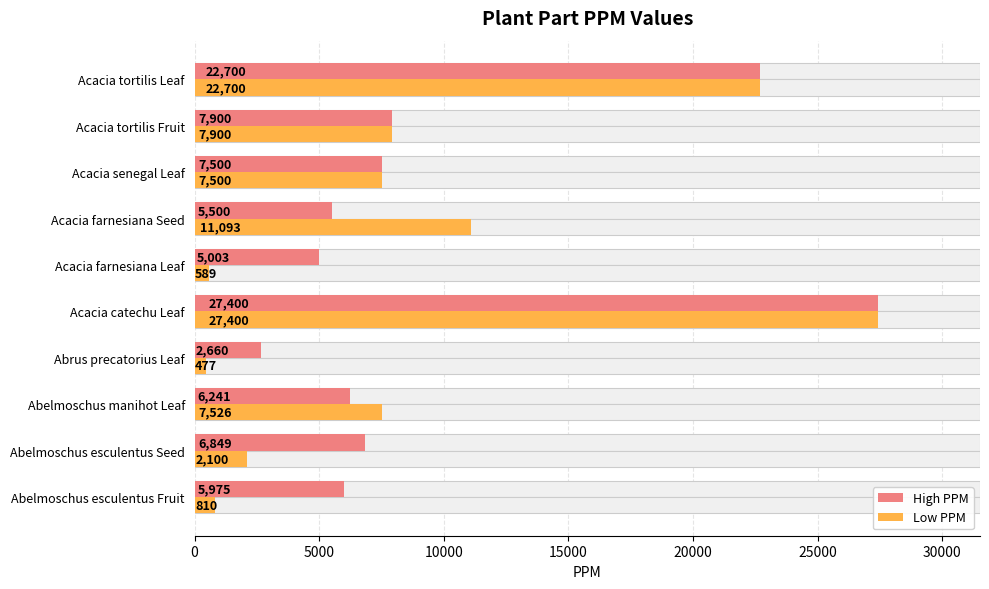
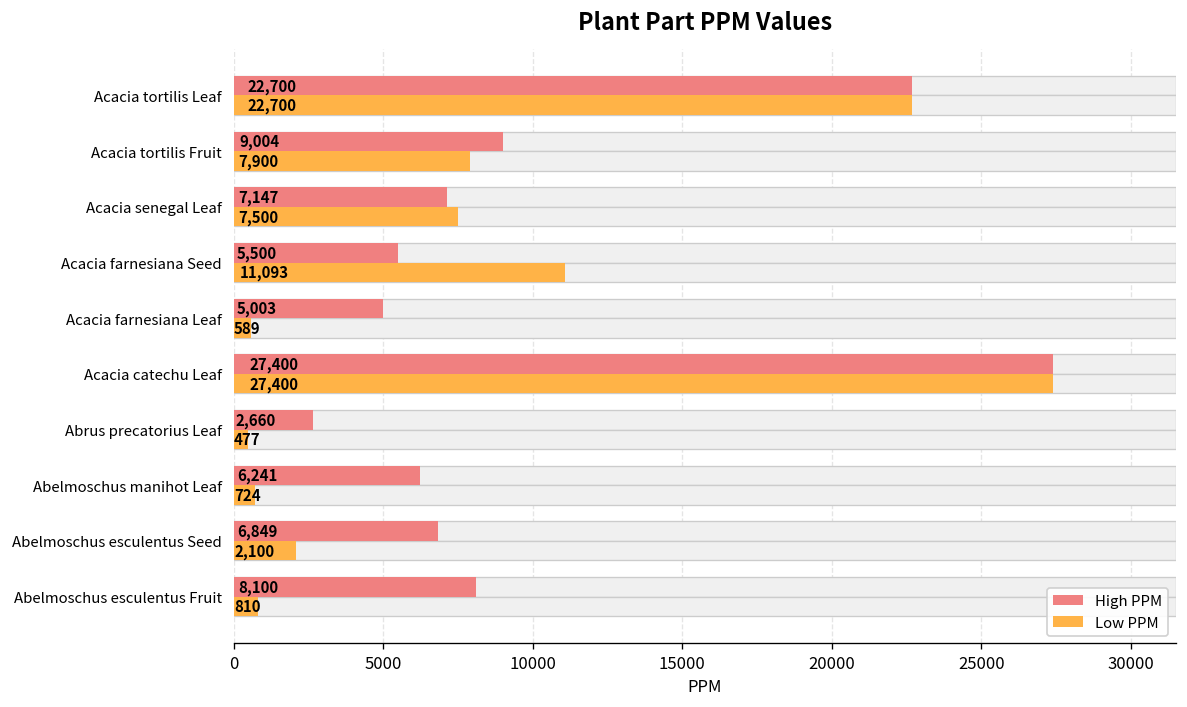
High PPM, Acacia tortilis Fruit: 7,900 -> 9,004
High PPM, Acacia senegal Leaf: 7,500 -> 7,147
Low PPM, Abelmoschus manihot Leaf: 7,526 -> 724
High PPM, Abelmoschus esculentus Fruit: 5,975 -> 8,100
